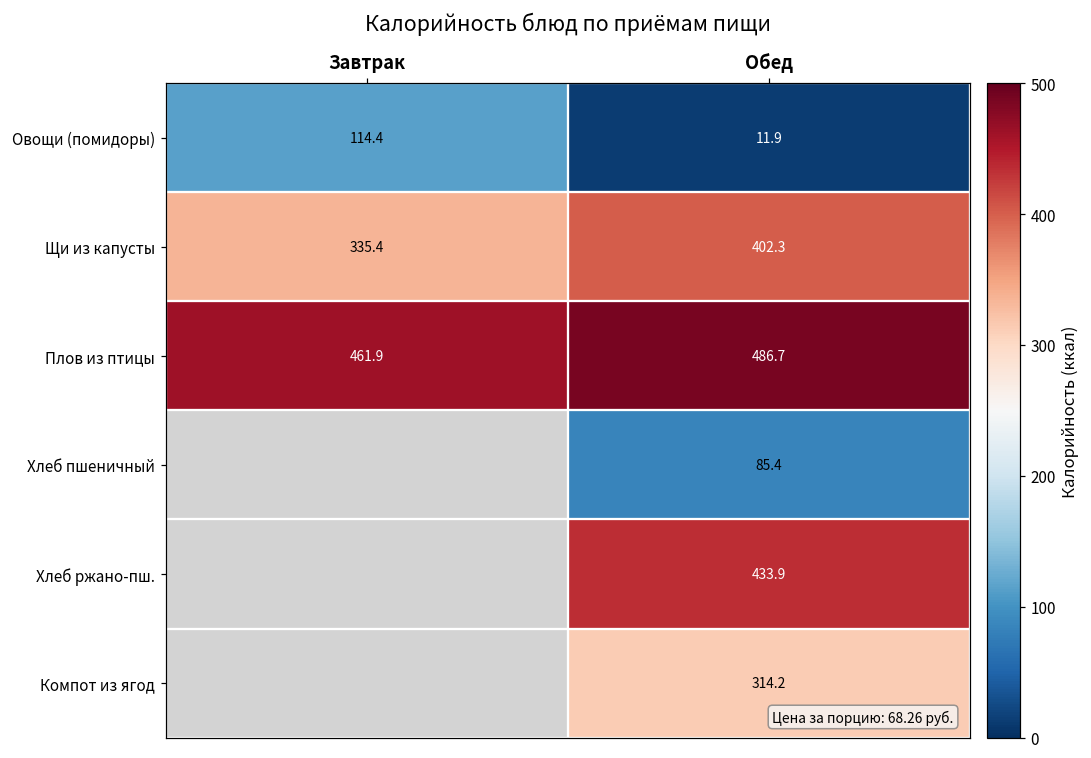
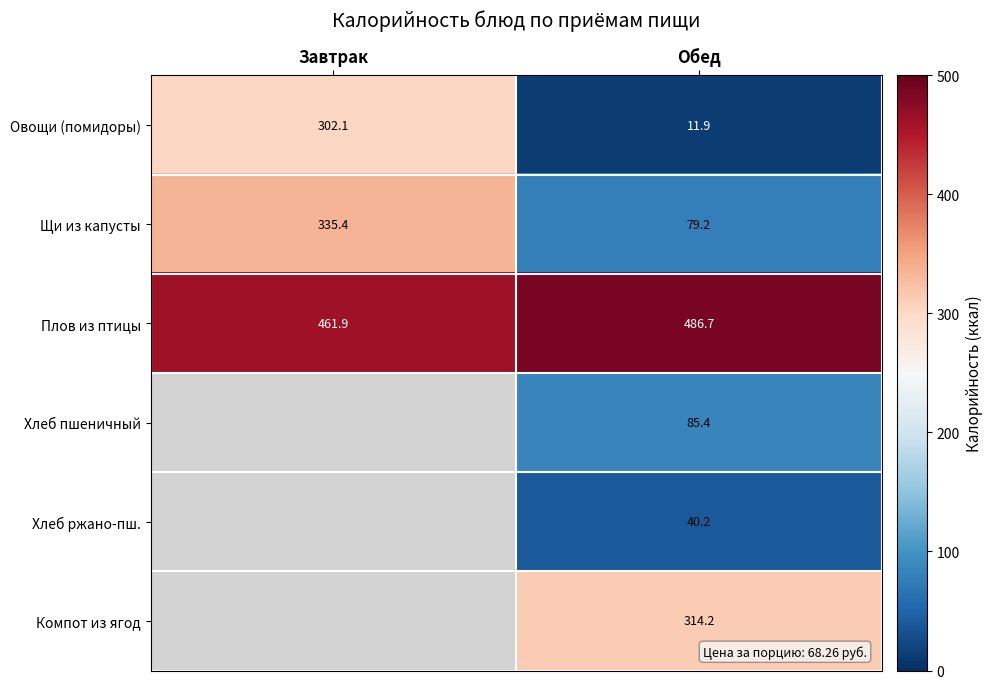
Овощи (помидоры), Завтрак: 114.4 -> 302.1
Щи из капусты, Обед: 402.3 -> 79.2
Хлеб ржано-пш., Обед: 433.9 -> 40.2
